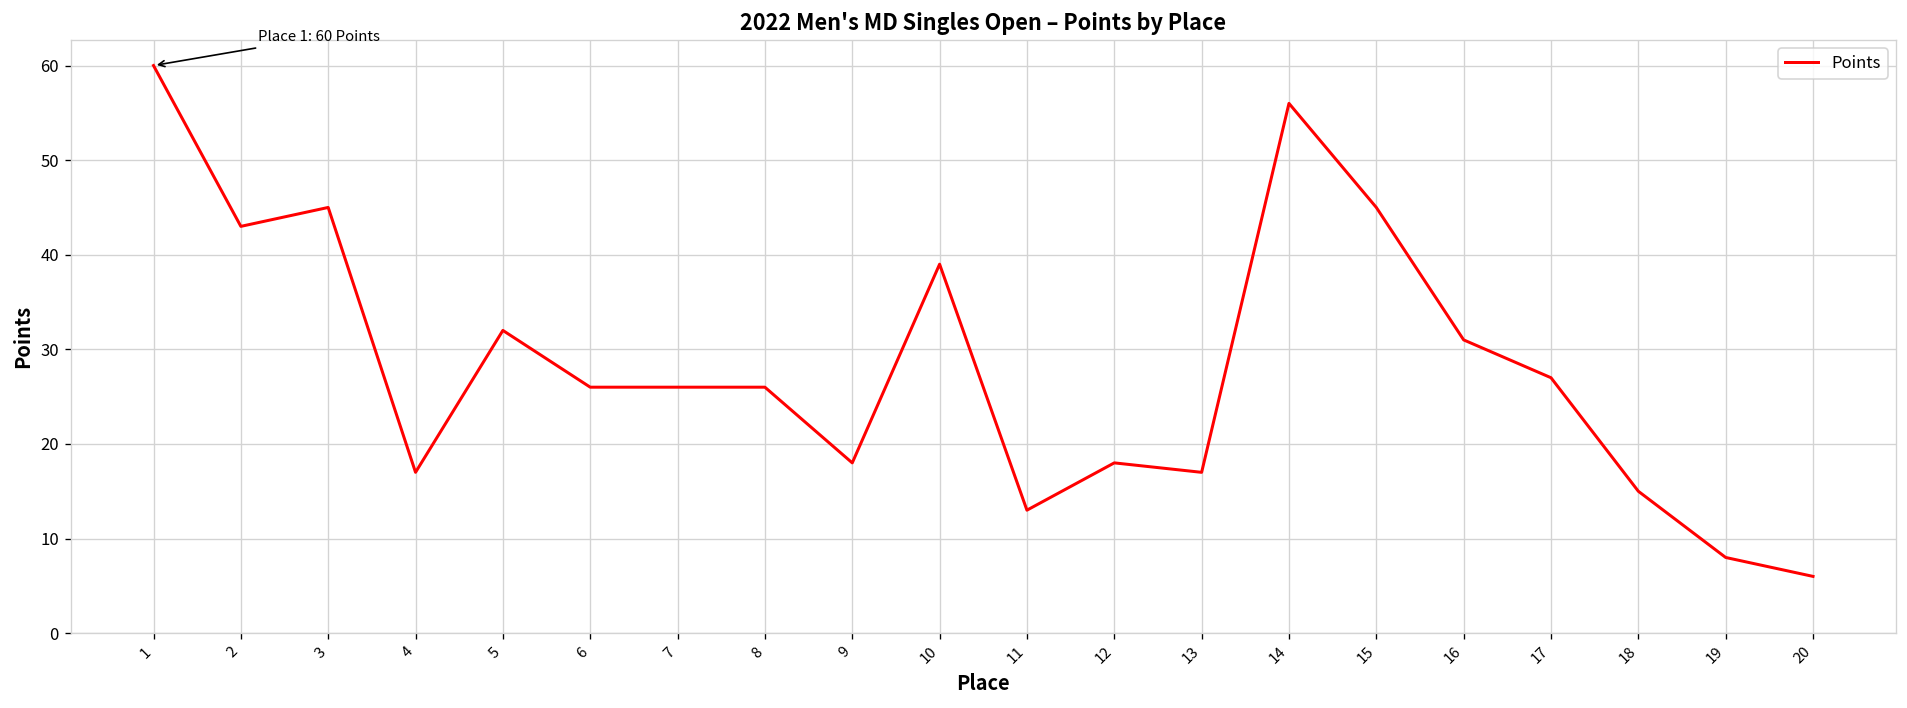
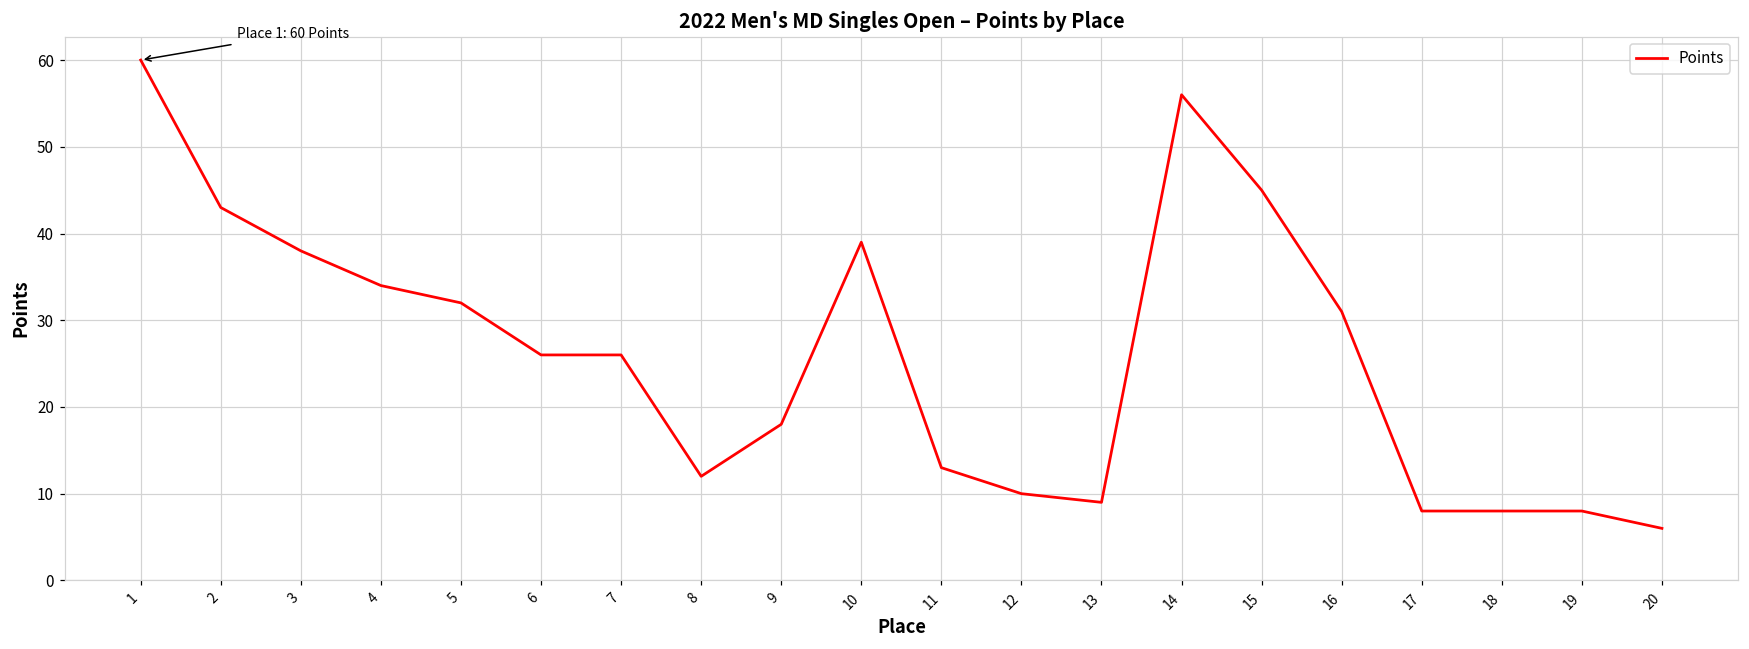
3: 45 -> 38
4: 17 -> 34
8: 26 -> 12
12: 18 -> 10
13: 17 -> 9
17: 27 -> 8
18: 15 -> 8
